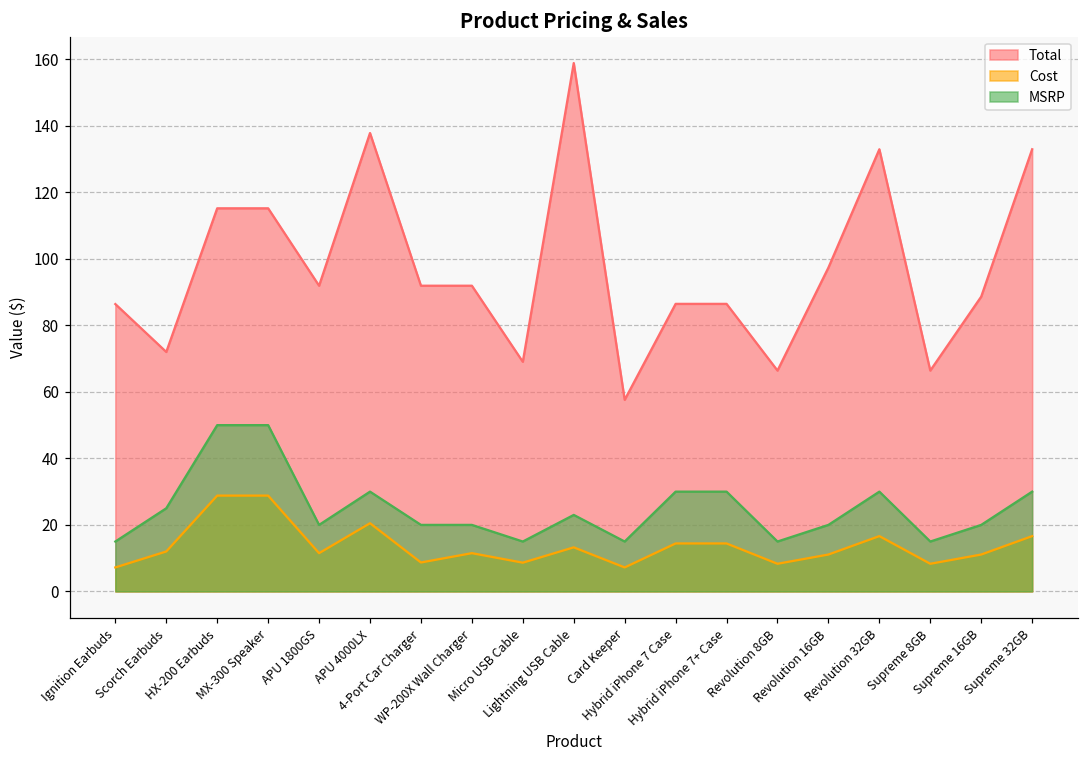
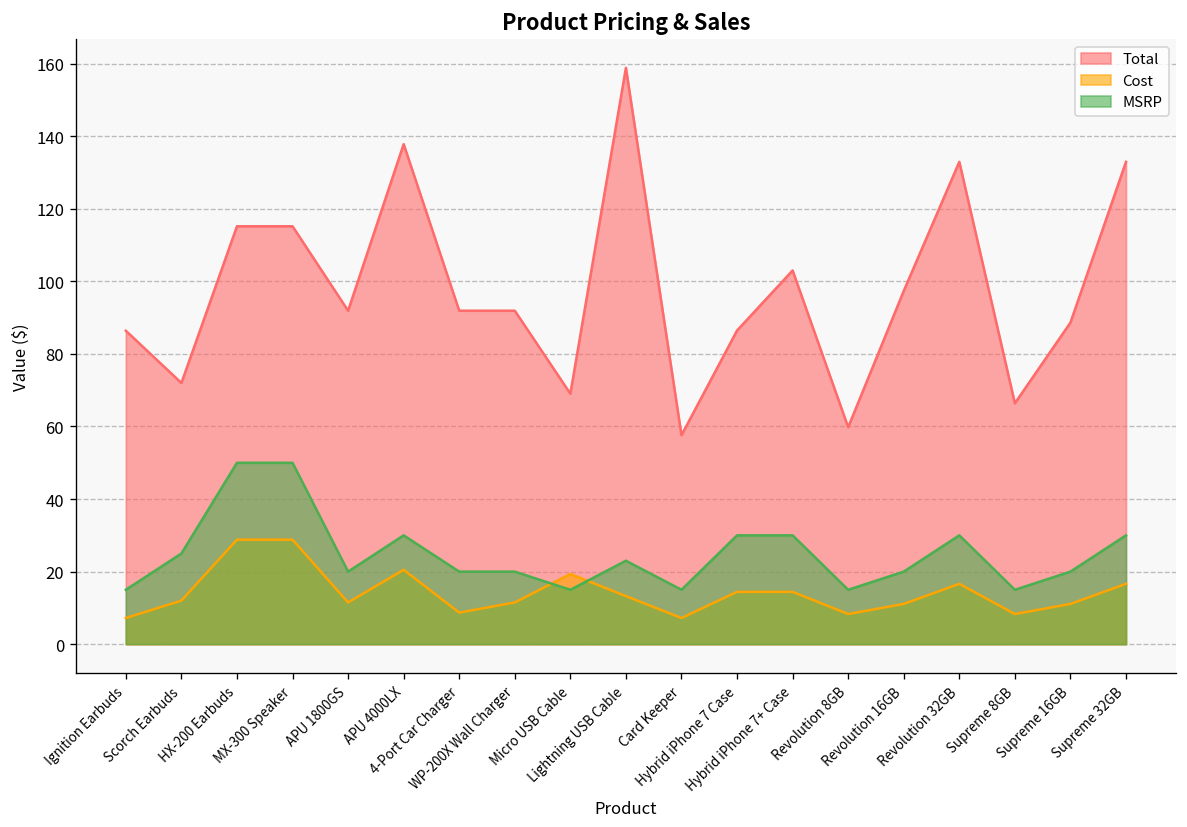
Cost, Micro USB Cable: 9 -> 19
Total, Hybrid iPhone 7+ Case: 86 -> 103
Total, Revolution 8GB: 66 -> 60
